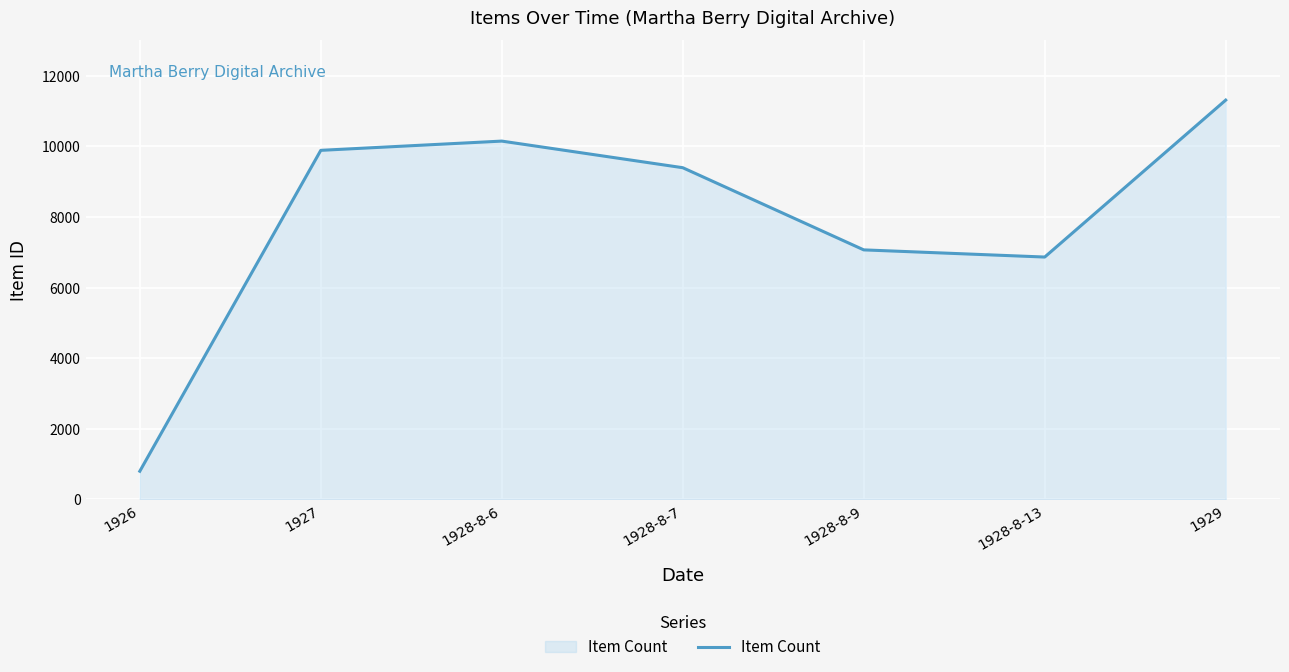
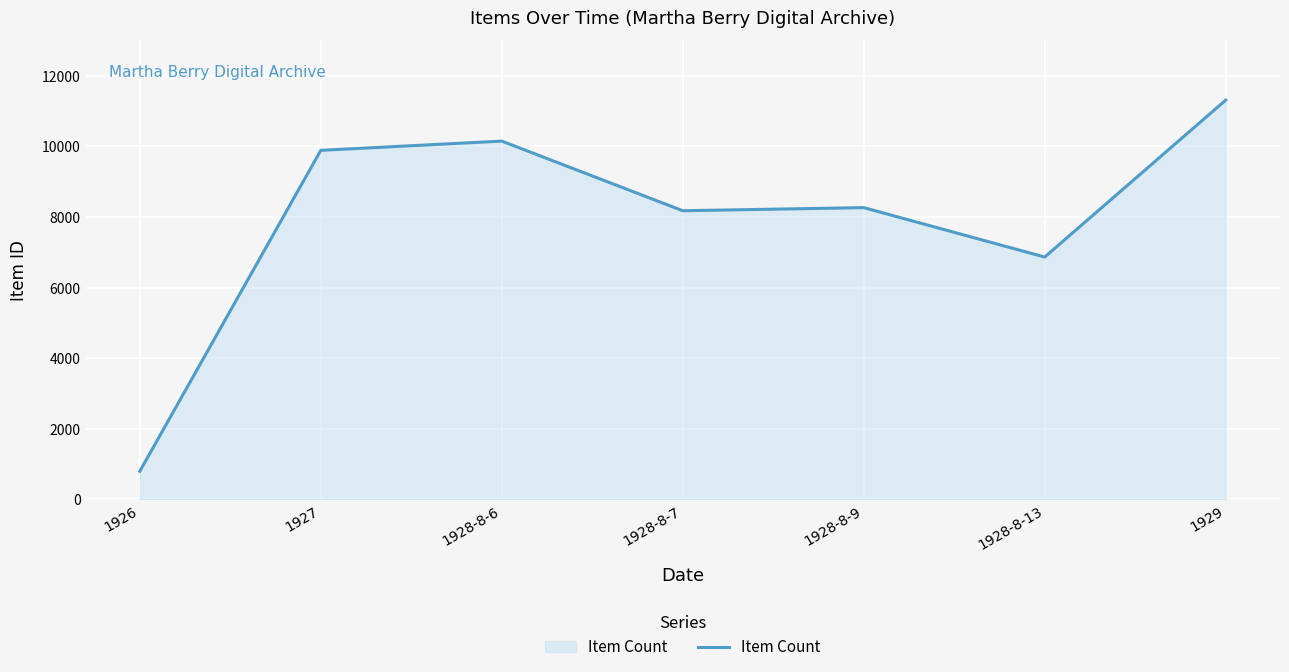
1928-8-7: 9400 -> 8200
1928-8-9: 7100 -> 8300
